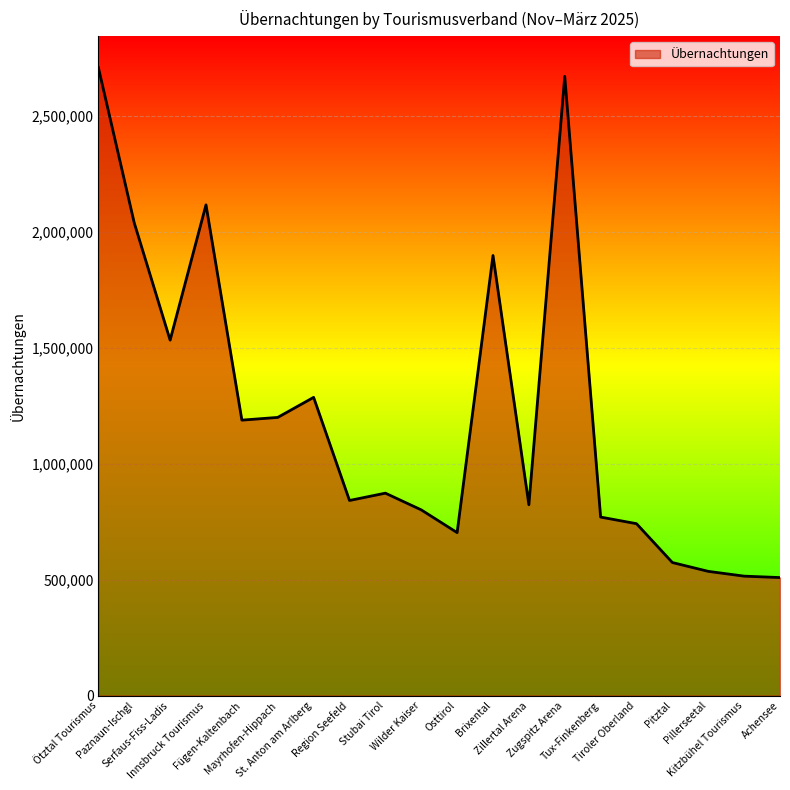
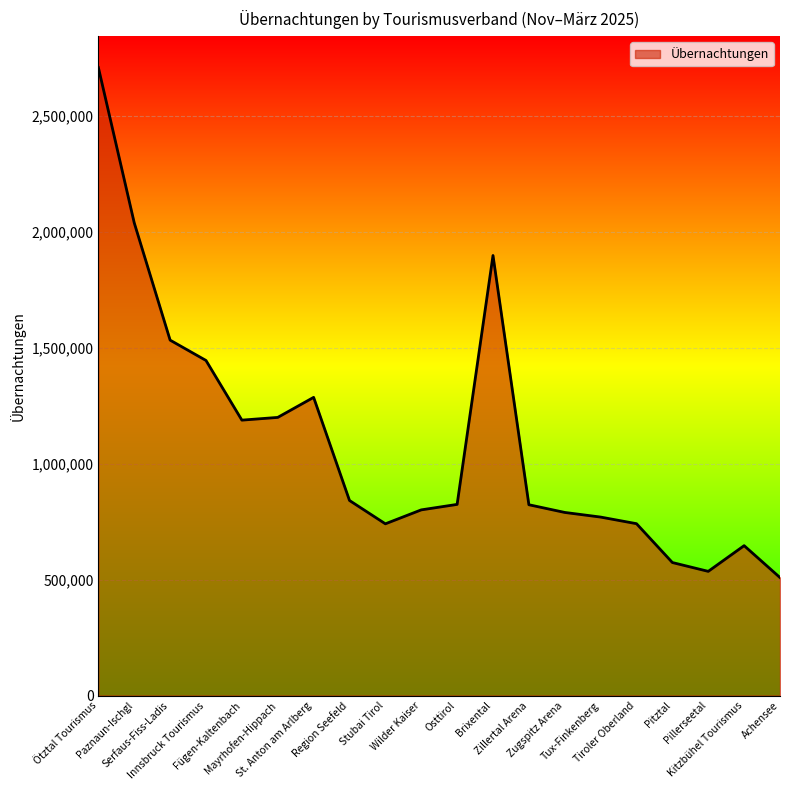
Innsbruck Tourismus: 2,120,000 -> 1,450,000
Stubai Tirol: 870,000 -> 740,000
Osttirol: 700,000 -> 820,000
Zugspitz Arena: 2,670,000 -> 790,000
Kitzbühel Tourismus: 520,000 -> 650,000
